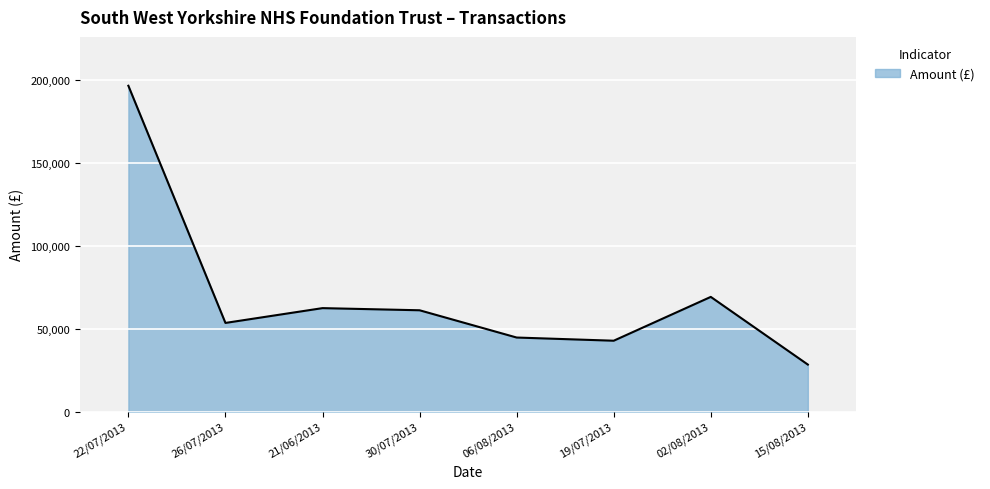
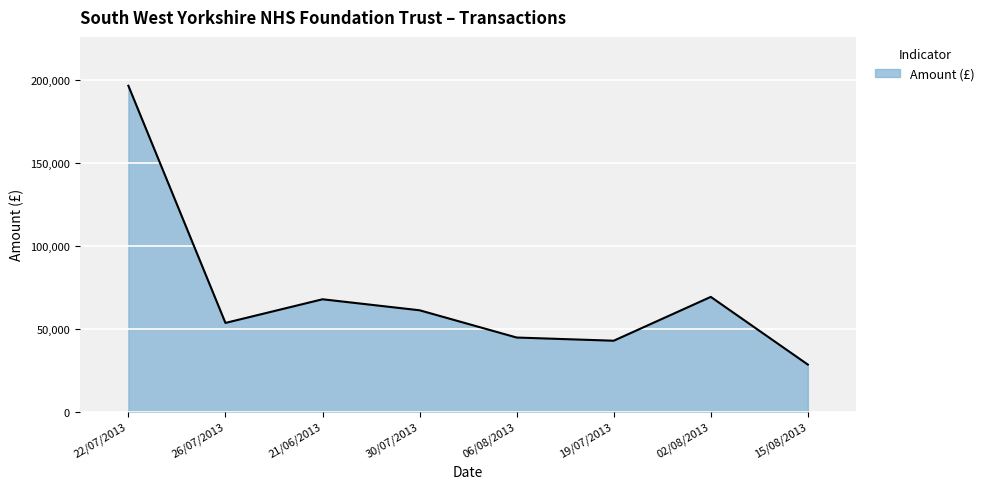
21/06/2013: 62,000 -> 68,000
